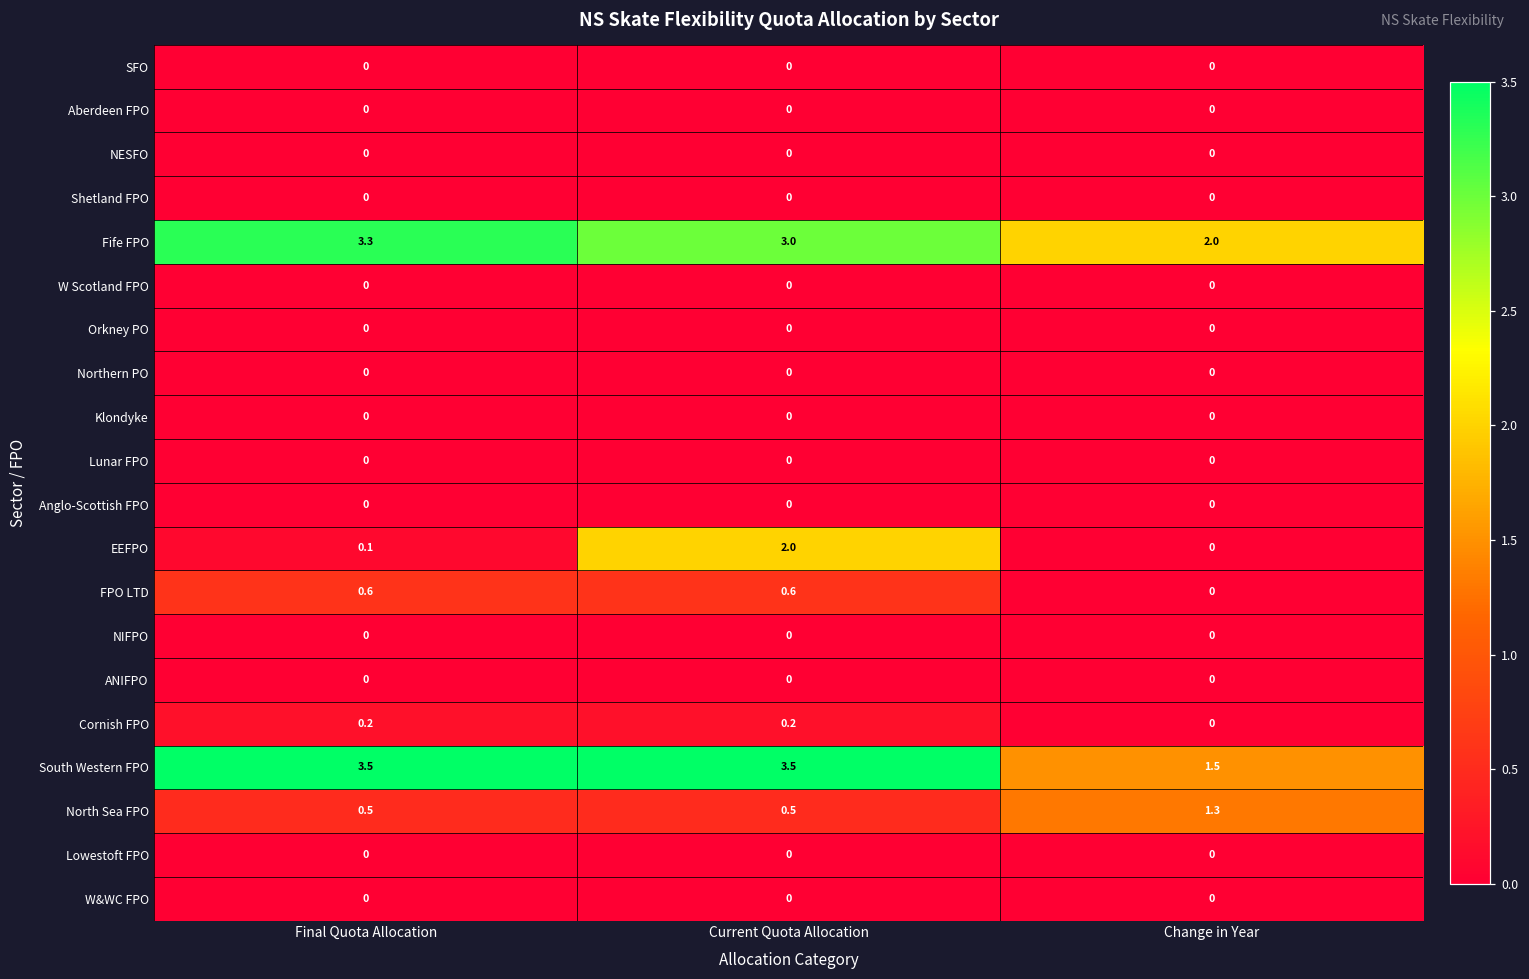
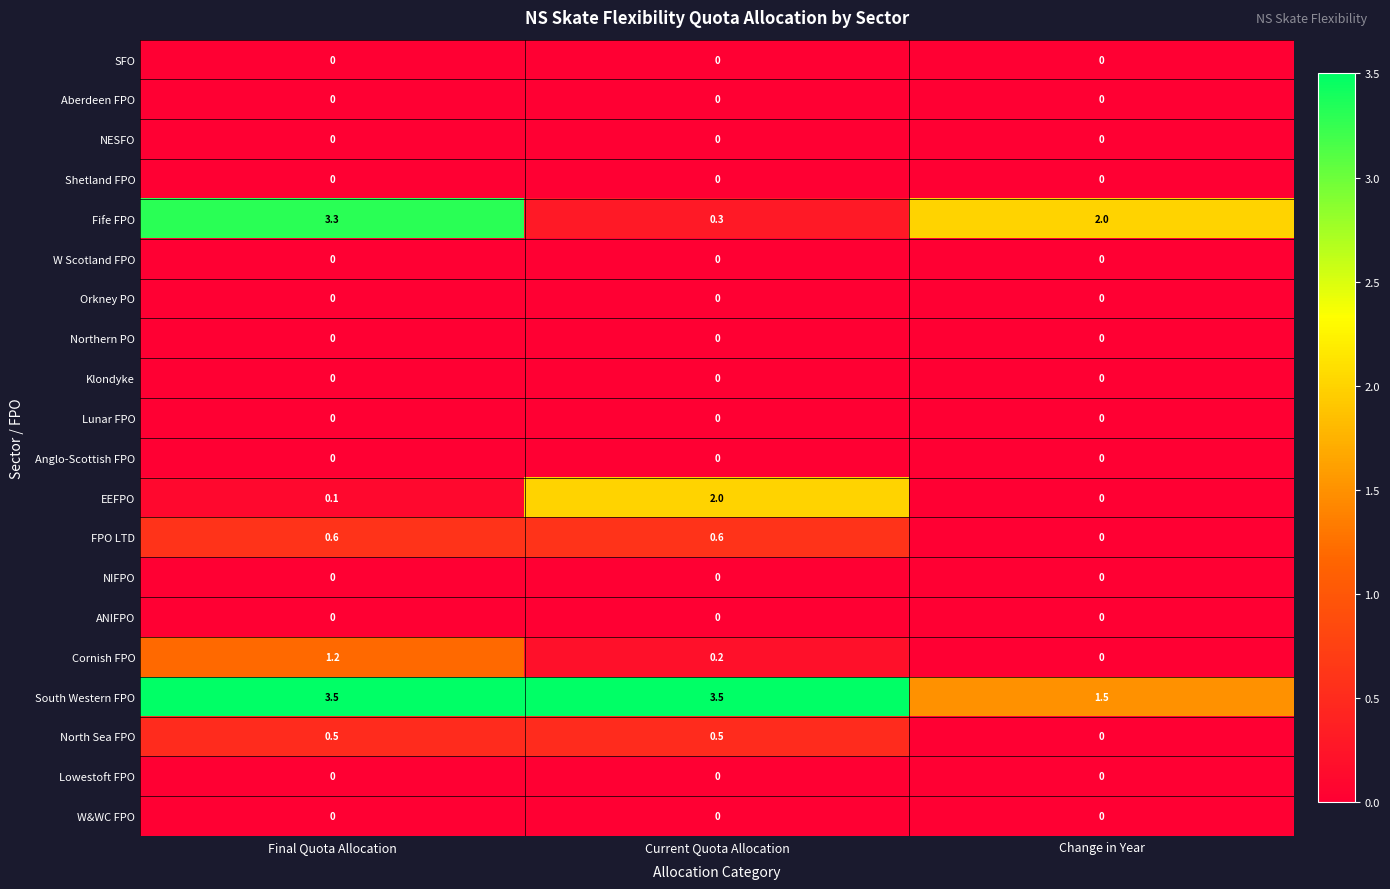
Fife FPO, Current Quota Allocation: 3.0 -> 0.3
Cornish FPO, Final Quota Allocation: 0.2 -> 1.2
North Sea FPO, Change in Year: 1.3 -> 0
